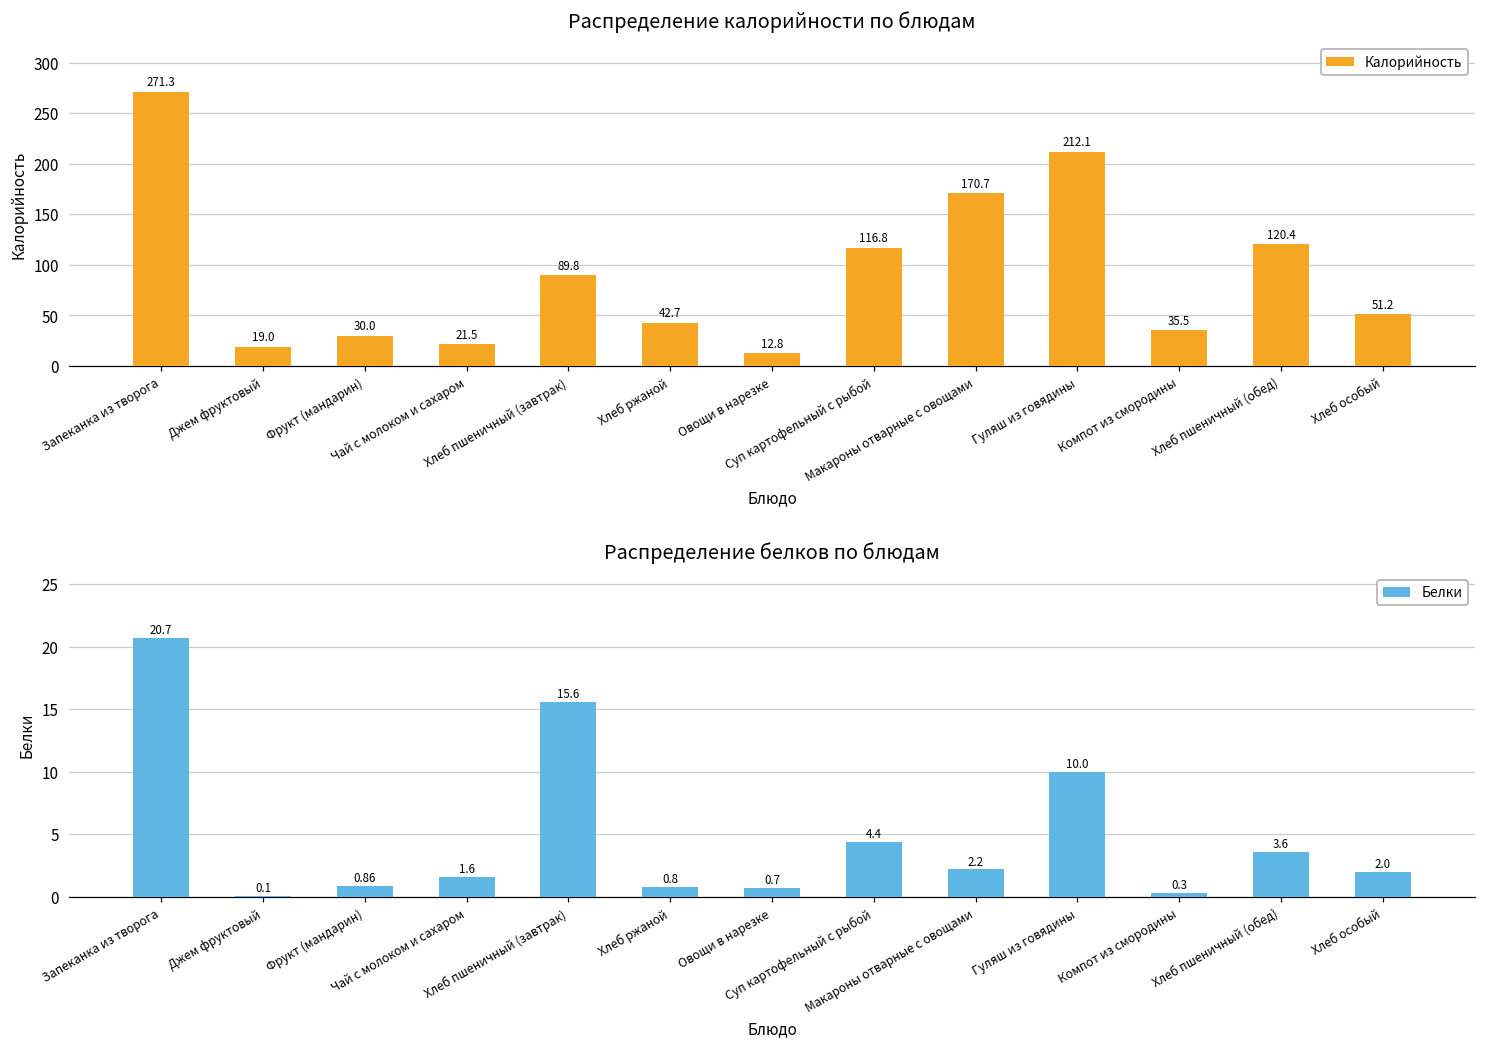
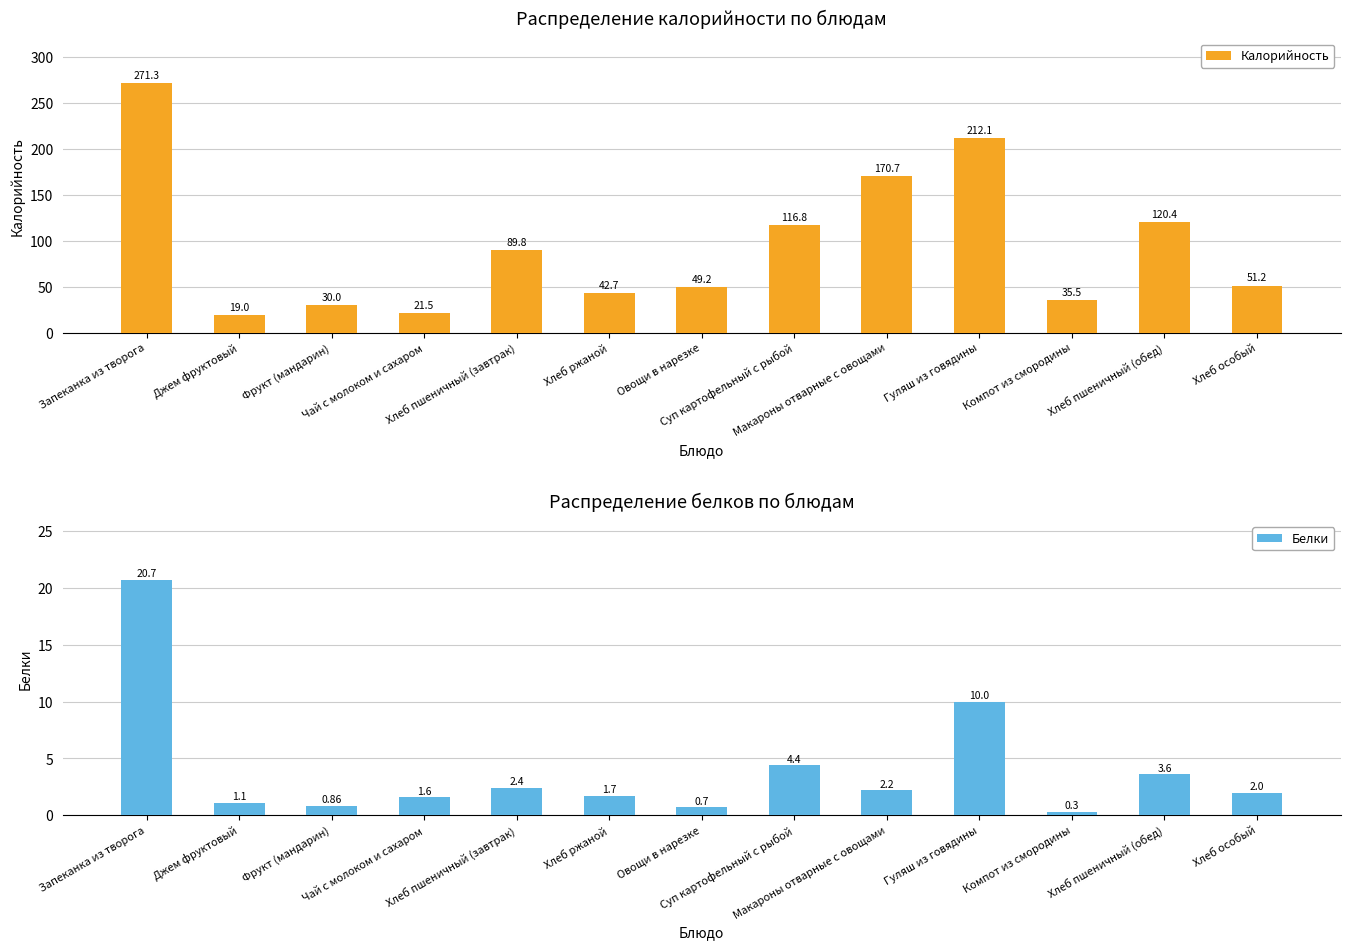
Распределение калорийности по блюдам, Овощи в нарезке: 12.8 -> 49.2
Распределение белков по блюдам, Джем фруктовый: 0.1 -> 1.1
Распределение белков по блюдам, Хлеб пшеничный (завтрак): 15.6 -> 2.4
Распределение белков по блюдам, Хлеб ржаной: 0.8 -> 1.7
